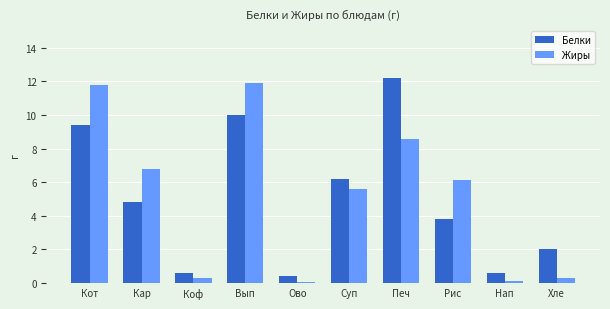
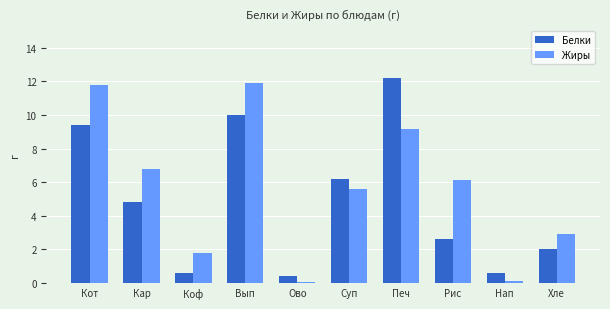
Жиры, Коф: 0.3 -> 1.8
Жиры, Печ: 8.6 -> 9.2
Белки, Рис: 3.8 -> 2.6
Жиры, Хле: 0.3 -> 2.9
